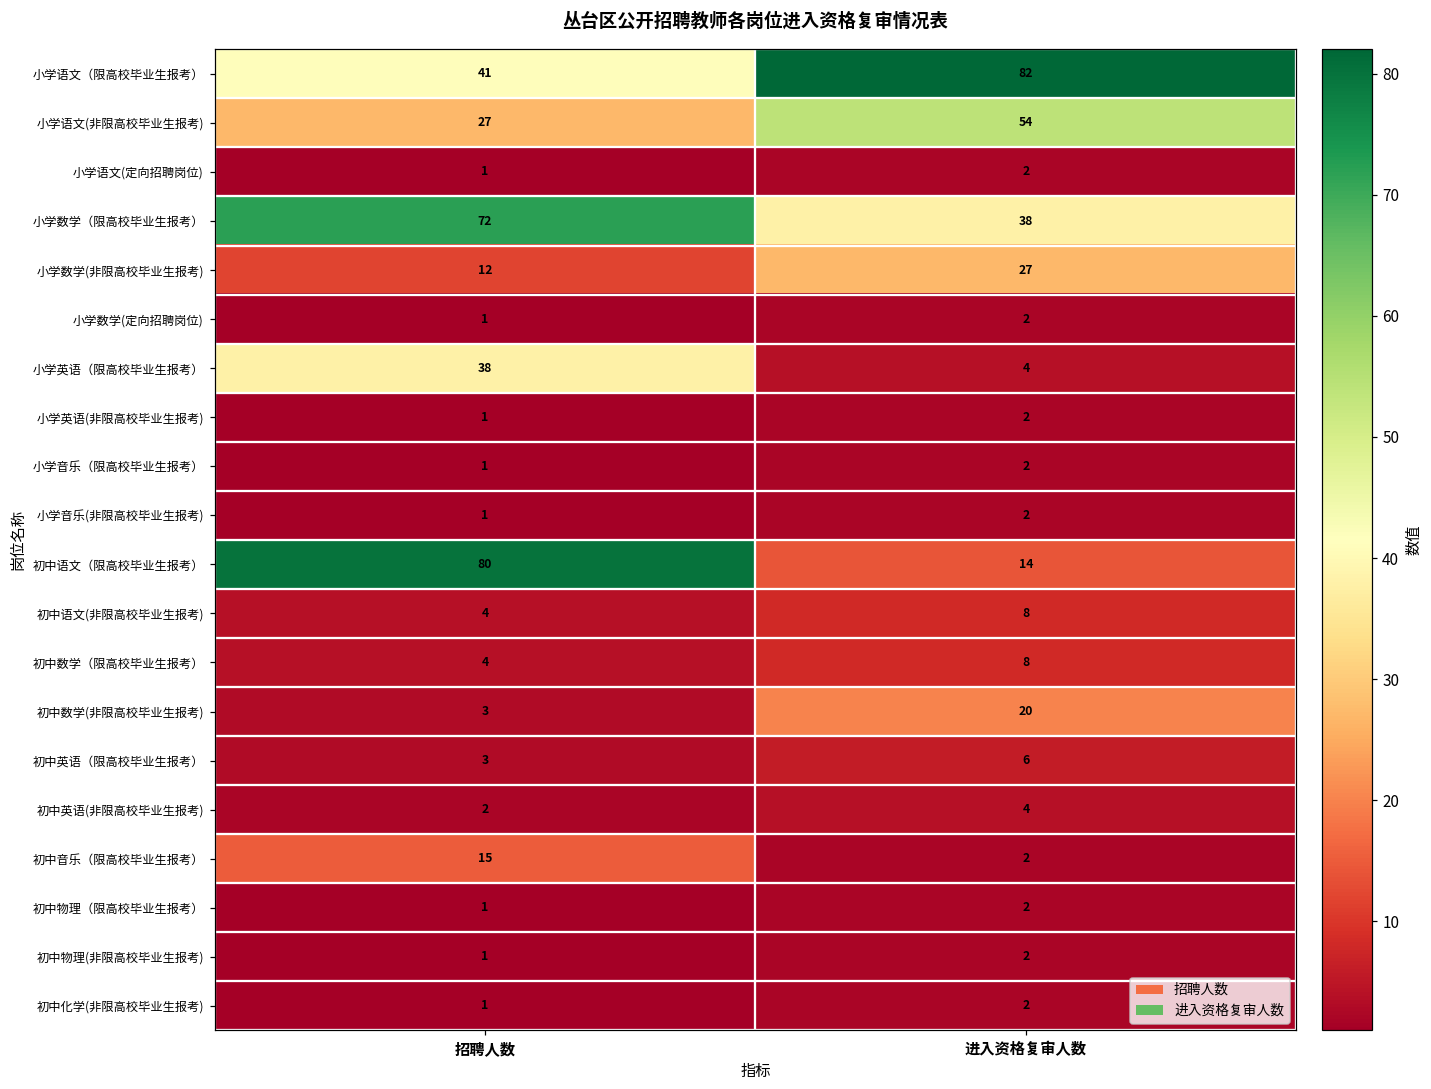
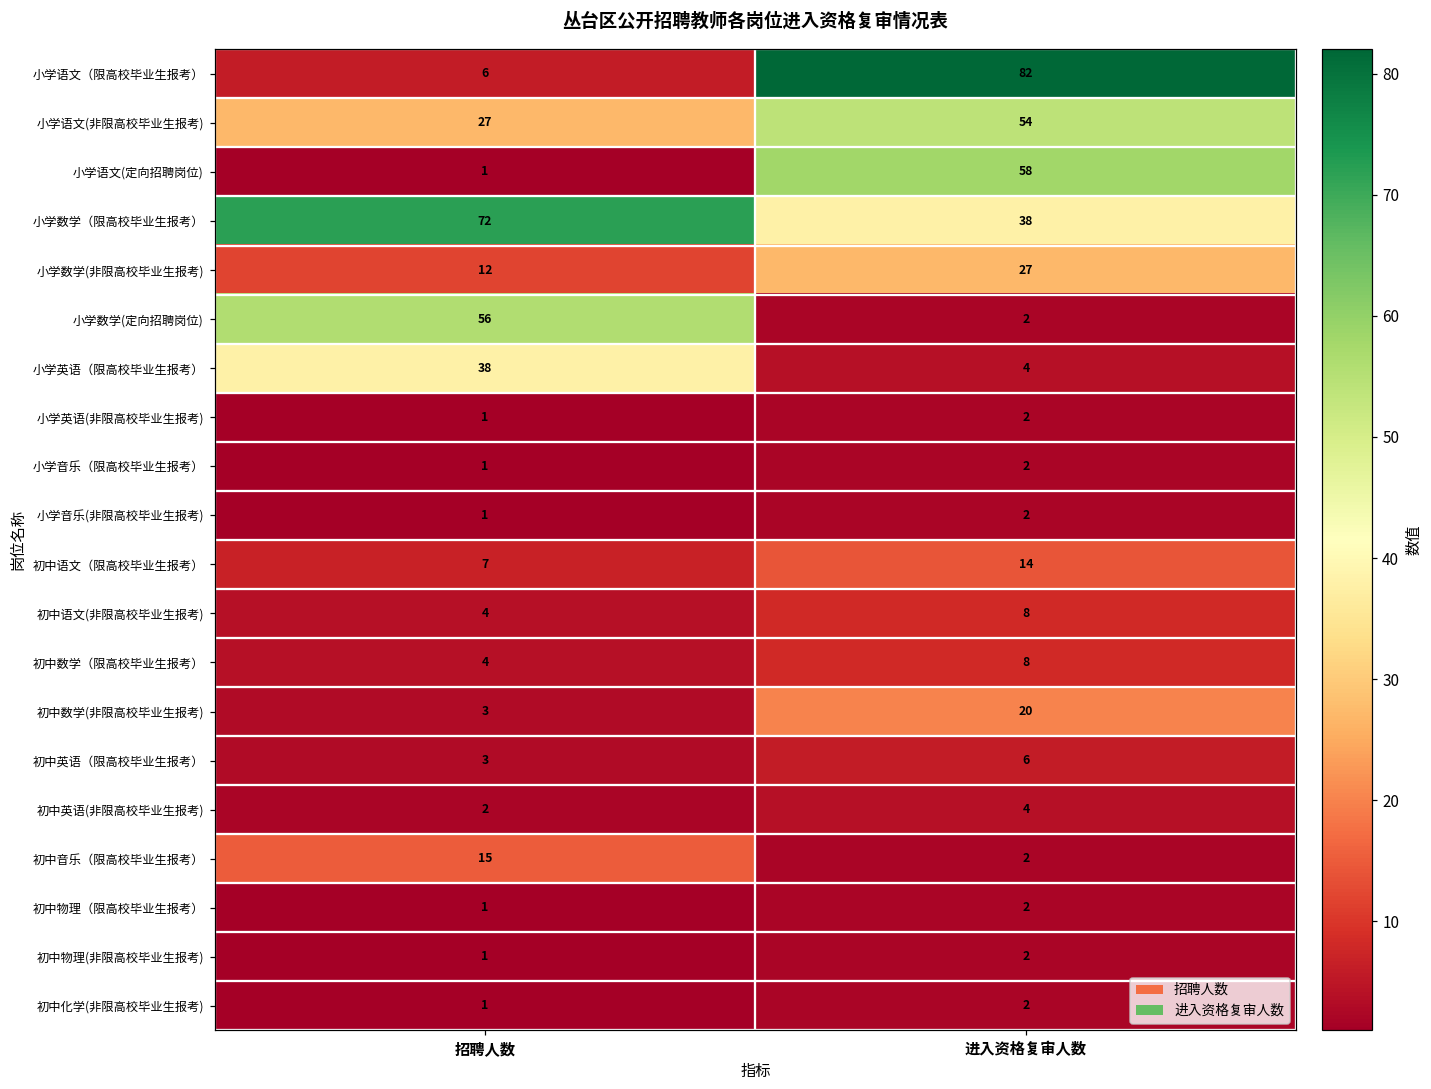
小学语文（限高校毕业生报考）, 招聘人数: 41 -> 6
小学语文(定向招聘岗位), 进入资格复审人数: 2 -> 58
小学数学(定向招聘岗位), 招聘人数: 1 -> 56
初中语文（限高校毕业生报考）, 招聘人数: 80 -> 7
